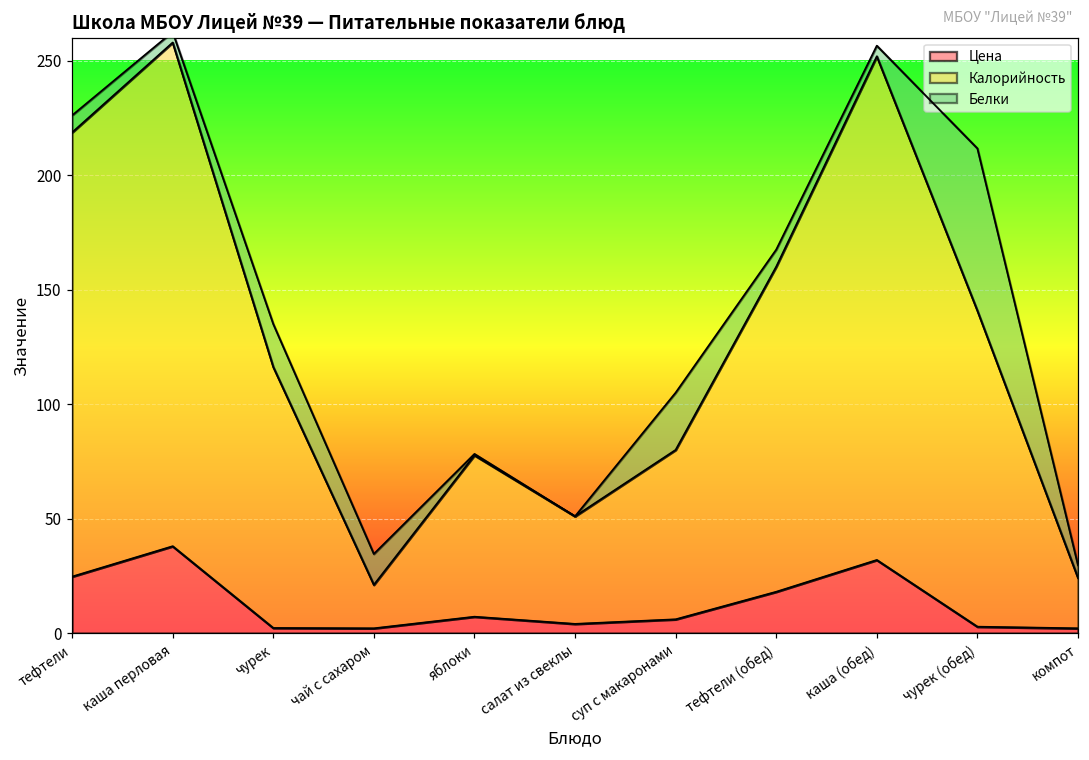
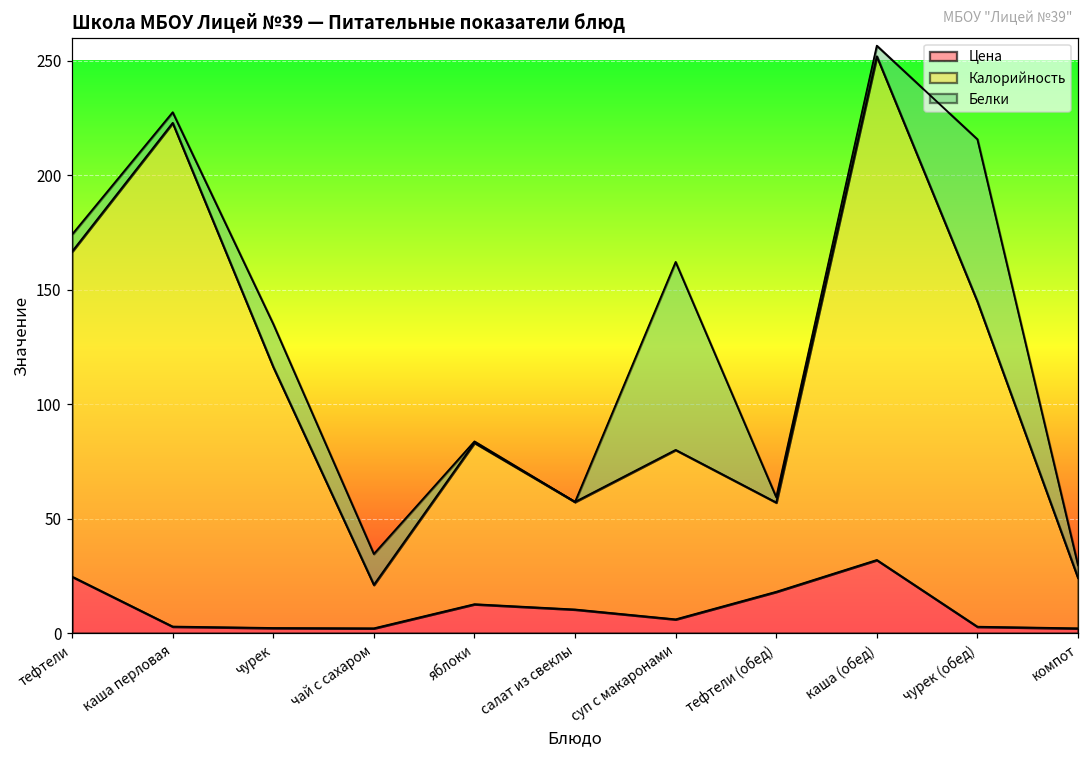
Калорийность, тефтели: 194 -> 142
Цена, каша перловая: 38 -> 3
Цена, яблоки: 7 -> 13
Цена, салат из свеклы: 4 -> 10
Белки, суп с макаронами: 25 -> 82
Калорийность, тефтели (обед): 142 -> 39
Белки, тефтели (обед): 7 -> 2
Калорийность, чурек (обед): 138 -> 142
